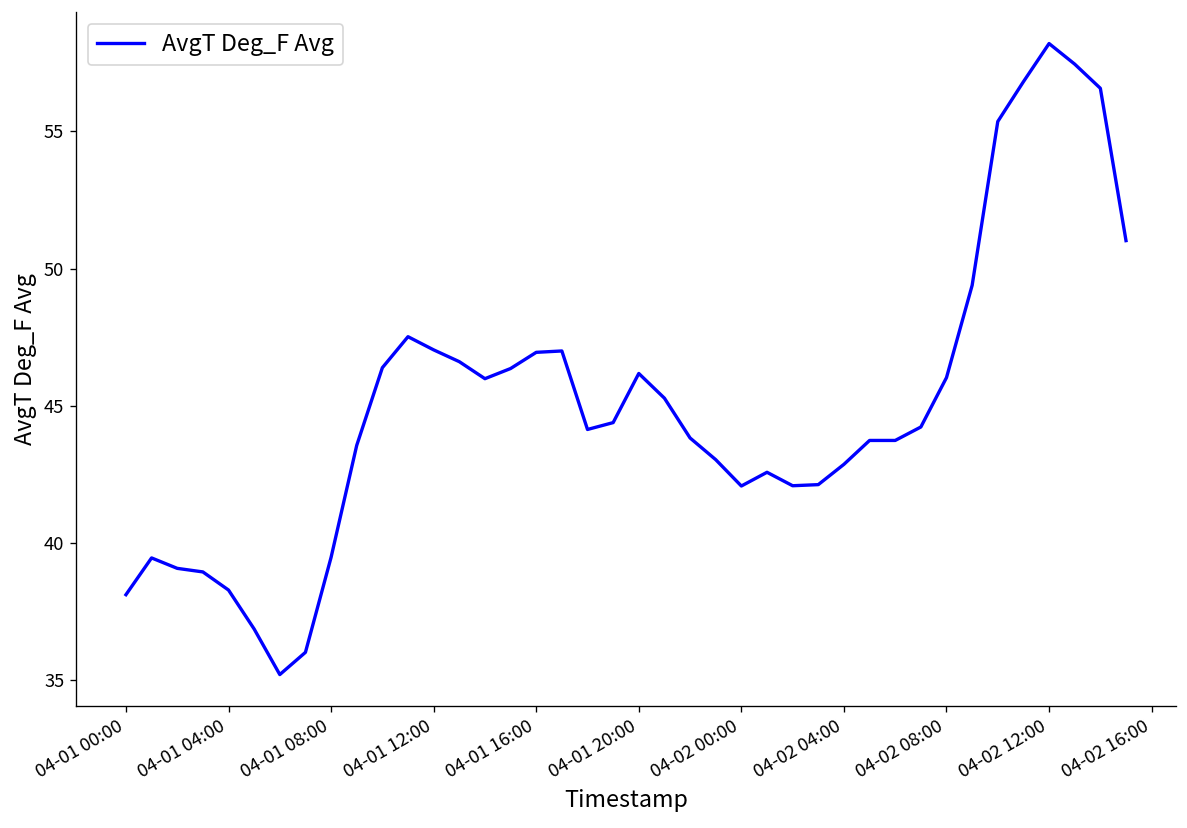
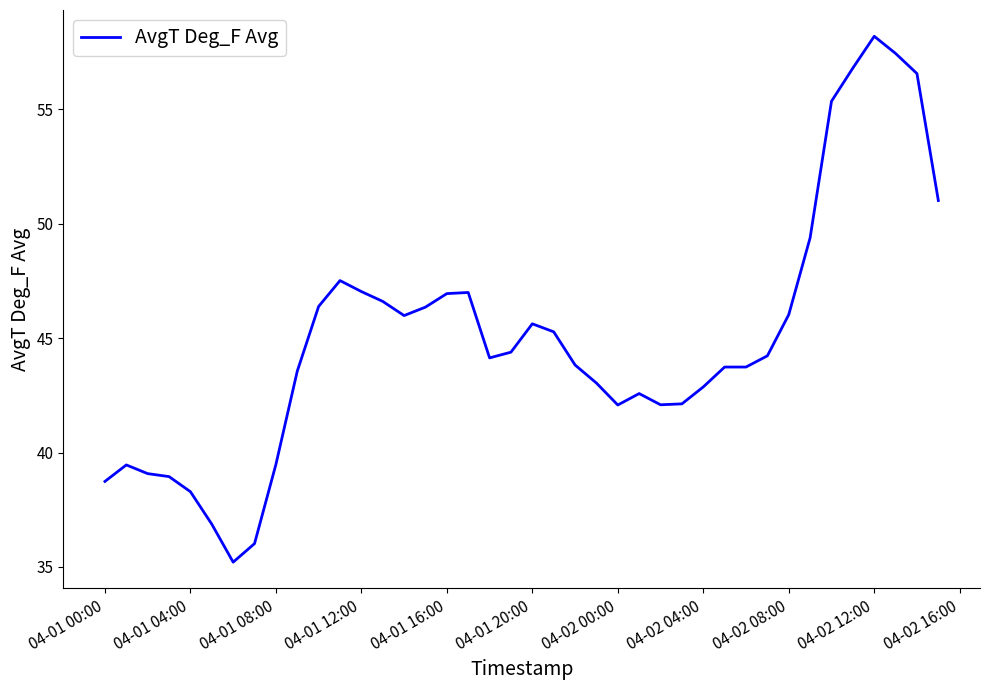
04-01 00:00: 38.1 -> 38.7
04-01 20:00: 46.2 -> 45.6
